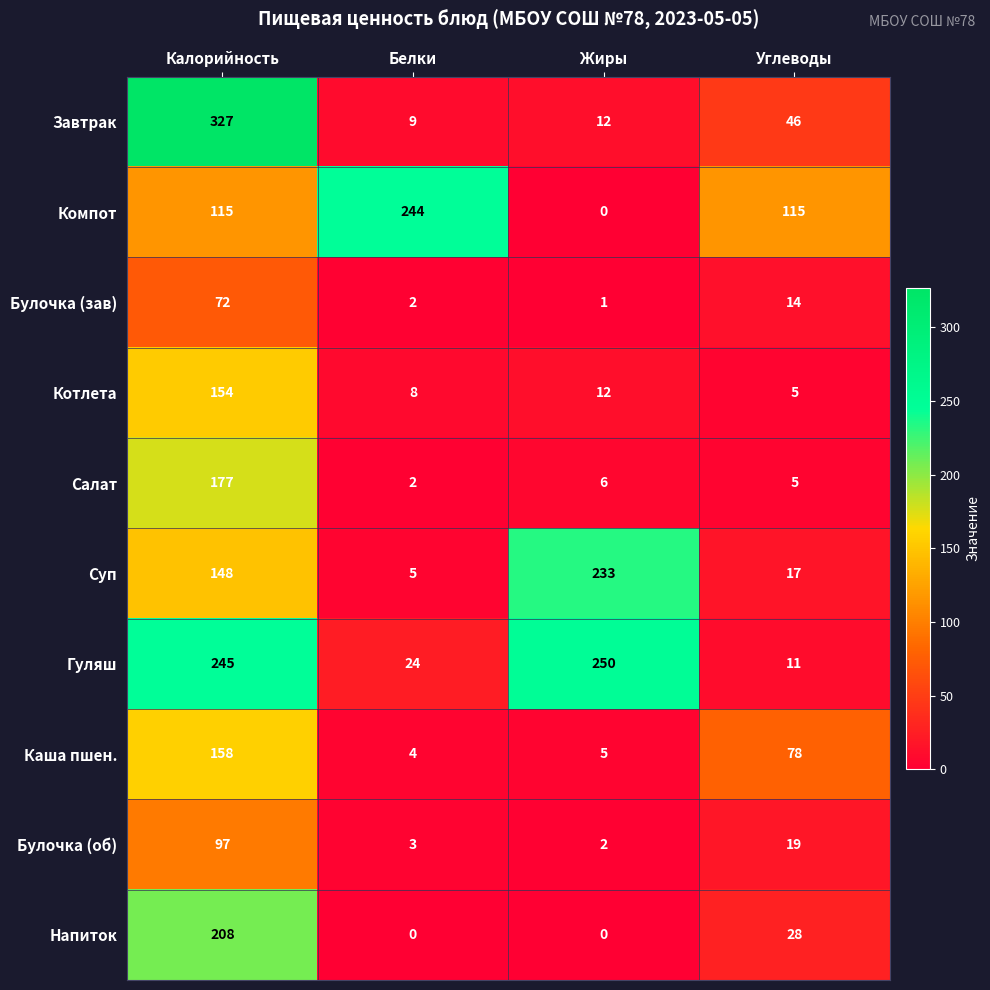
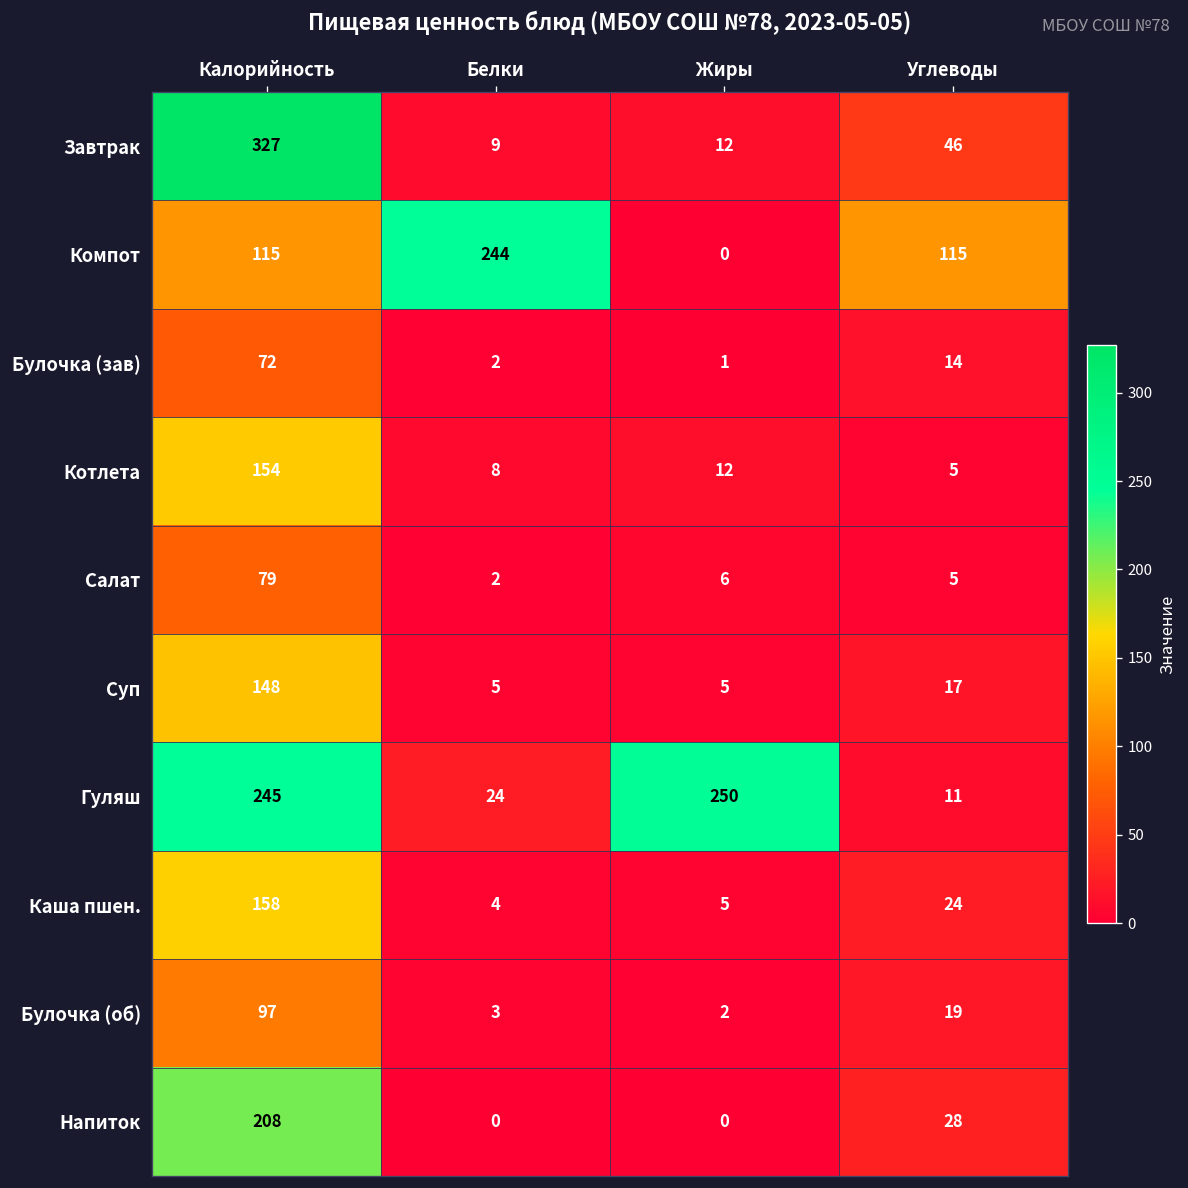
Салат, Калорийность: 177 -> 79
Суп, Жиры: 233 -> 5
Каша пшен., Углеводы: 78 -> 24
